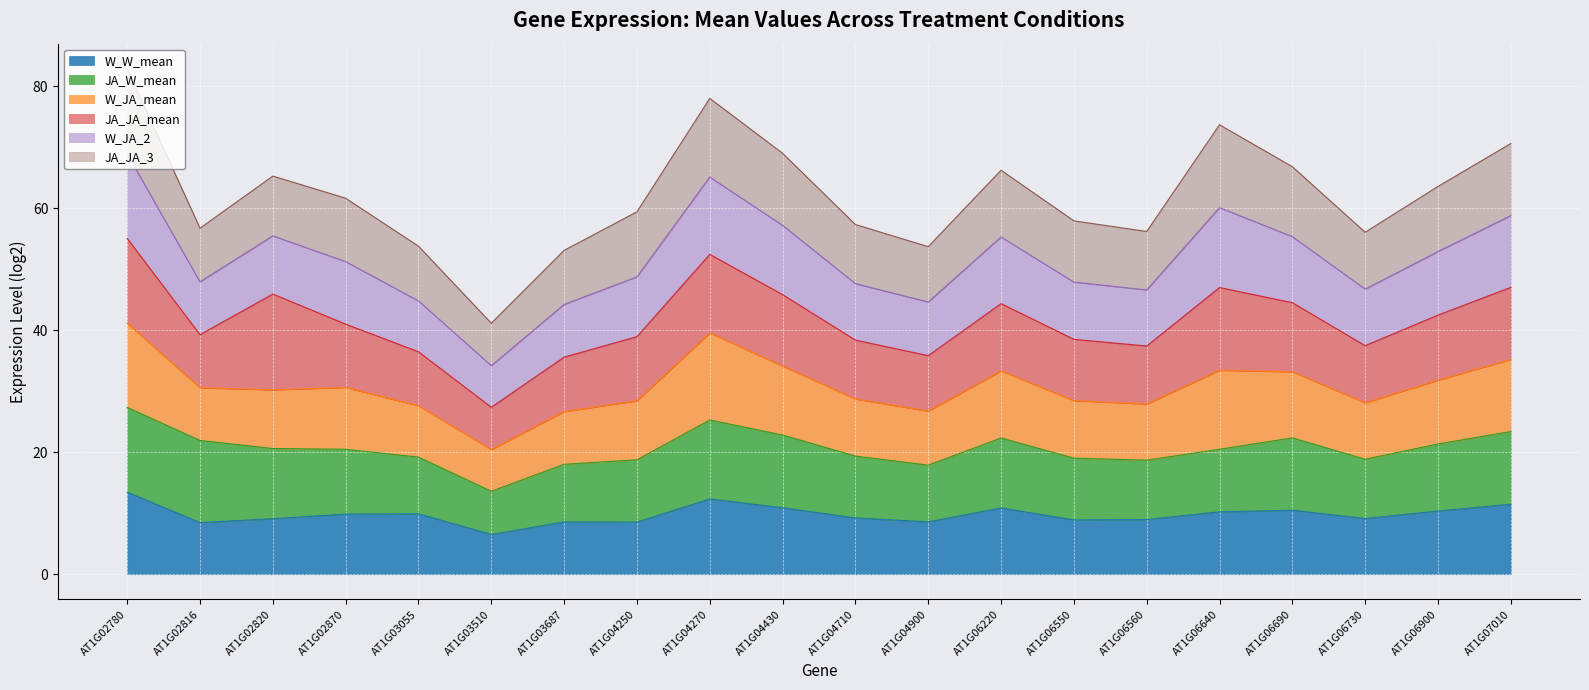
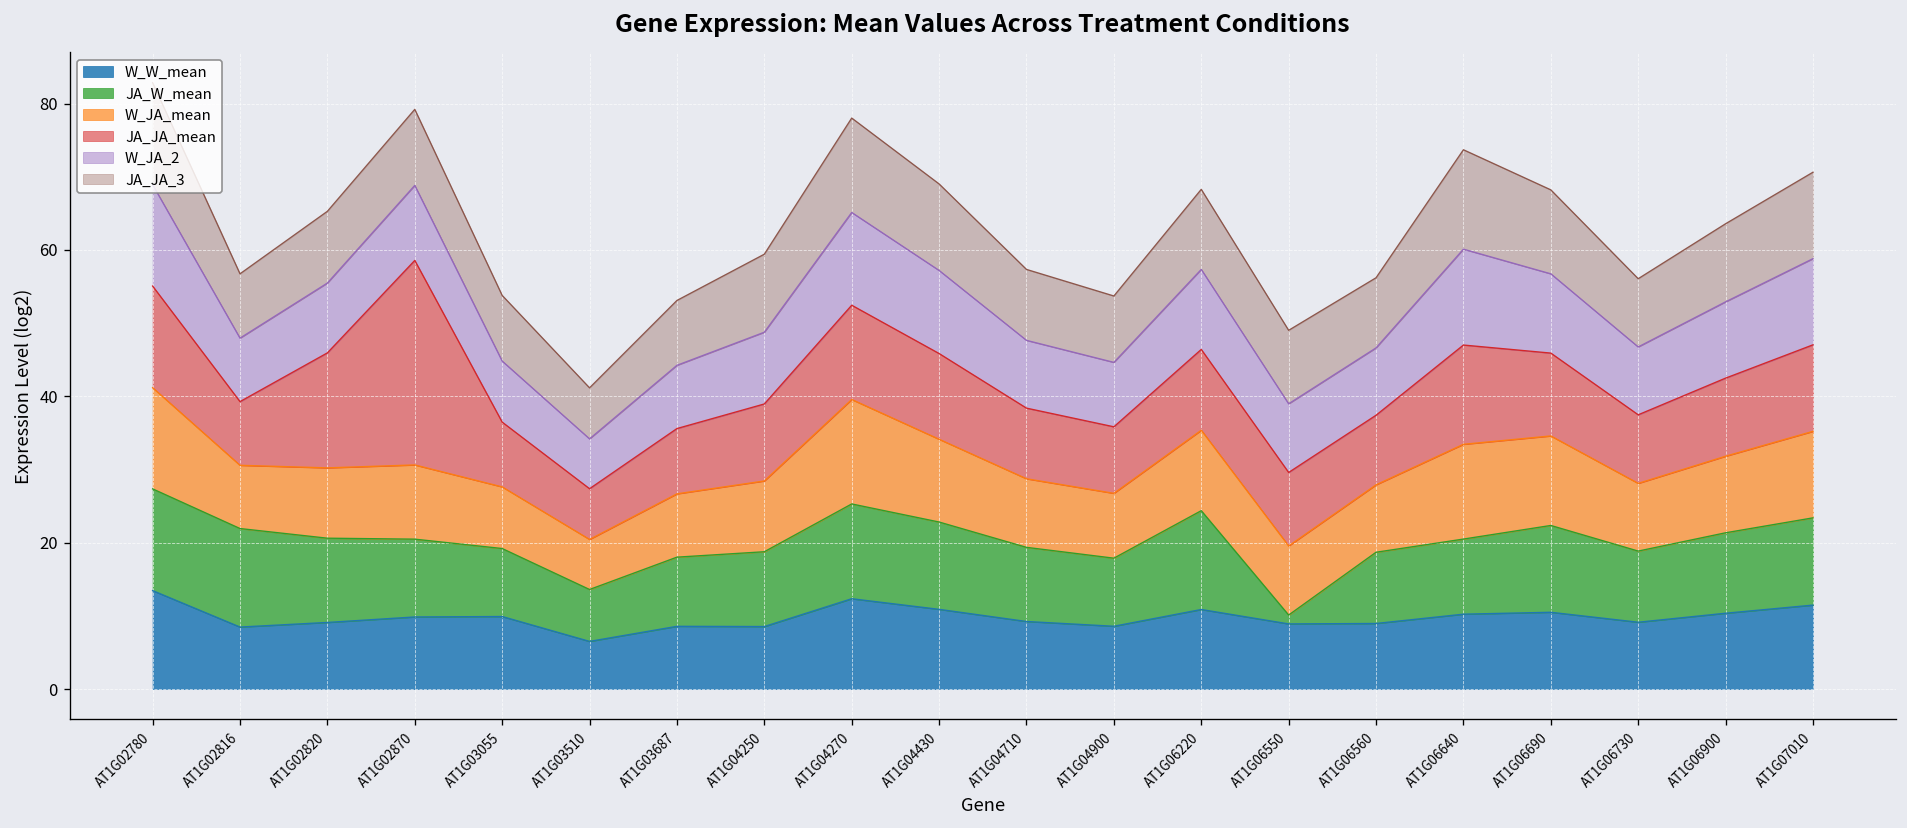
JA_JA_mean, AT1G02870: 10 -> 28
JA_W_mean, AT1G06220: 11 -> 13
JA_W_mean, AT1G06550: 10 -> 1
W_JA_mean, AT1G06690: 11 -> 12
